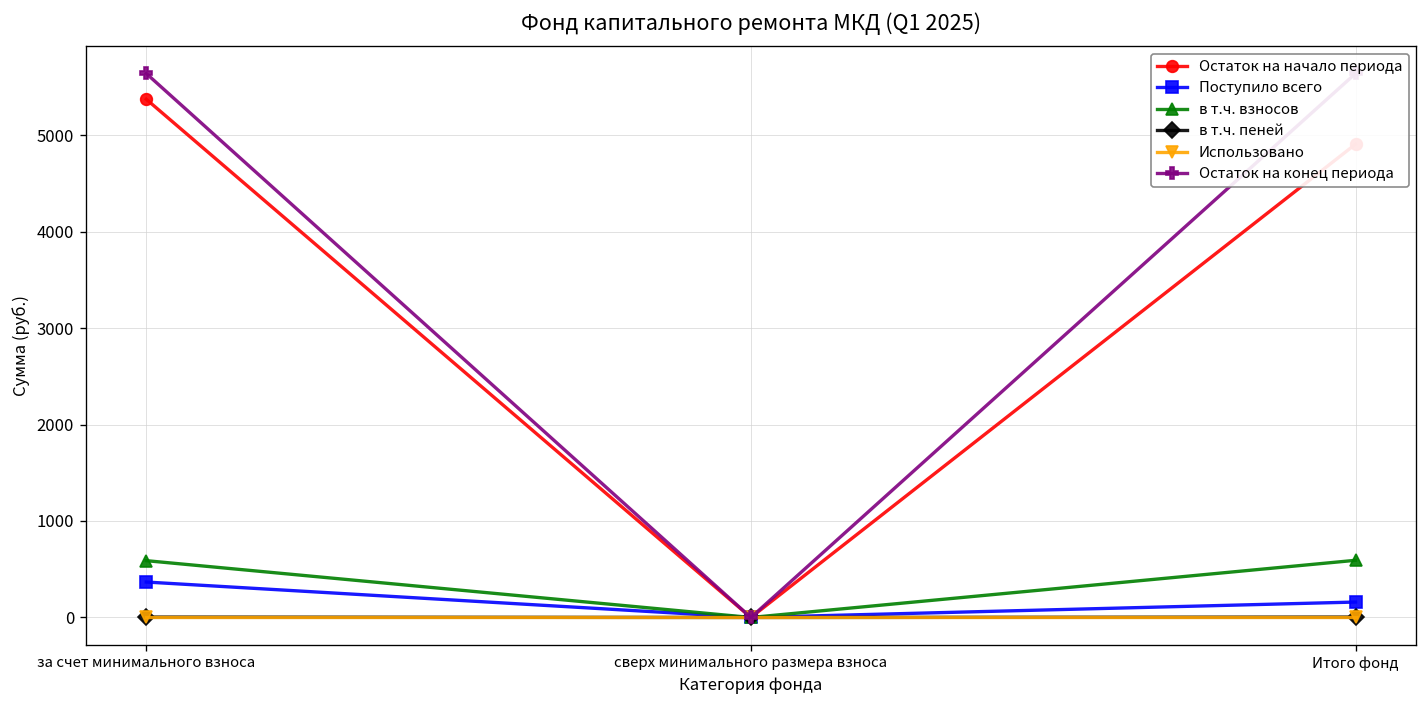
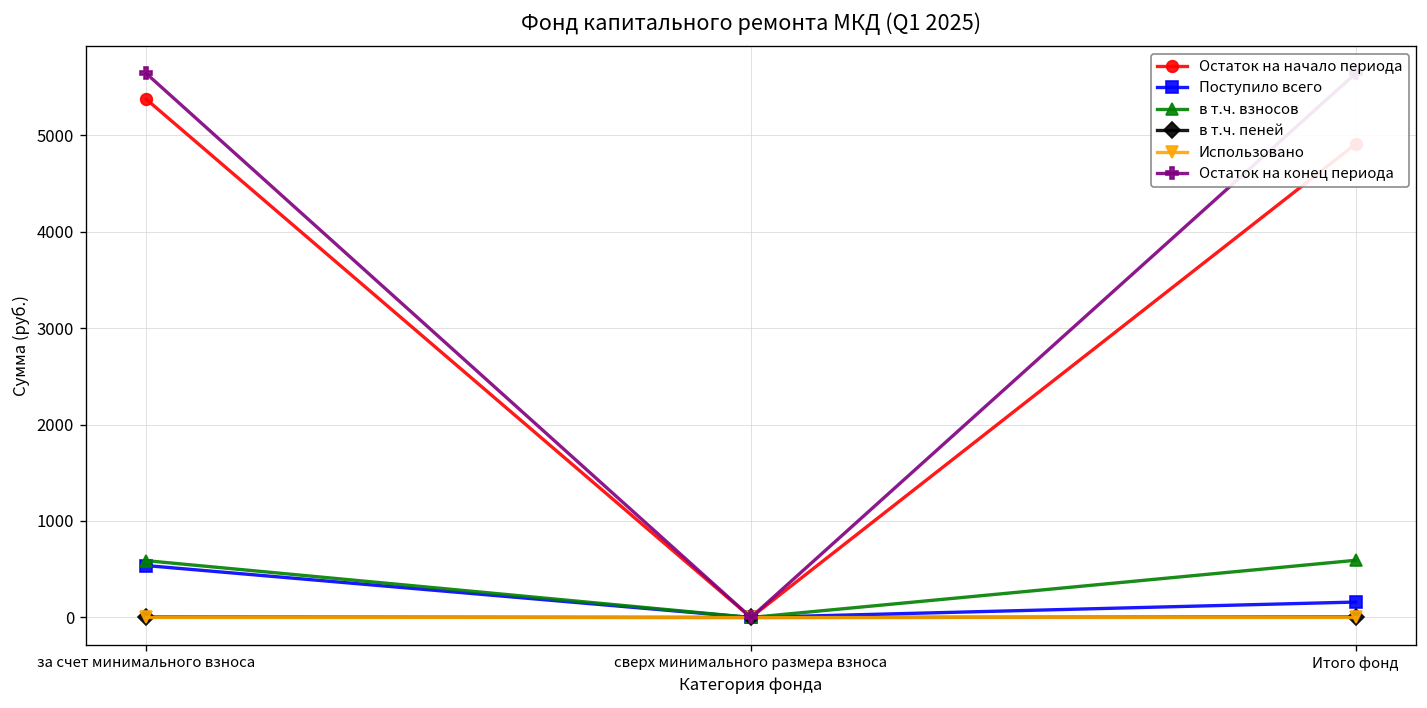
Поступило всего, за счет минимального взноса: 400 -> 500
